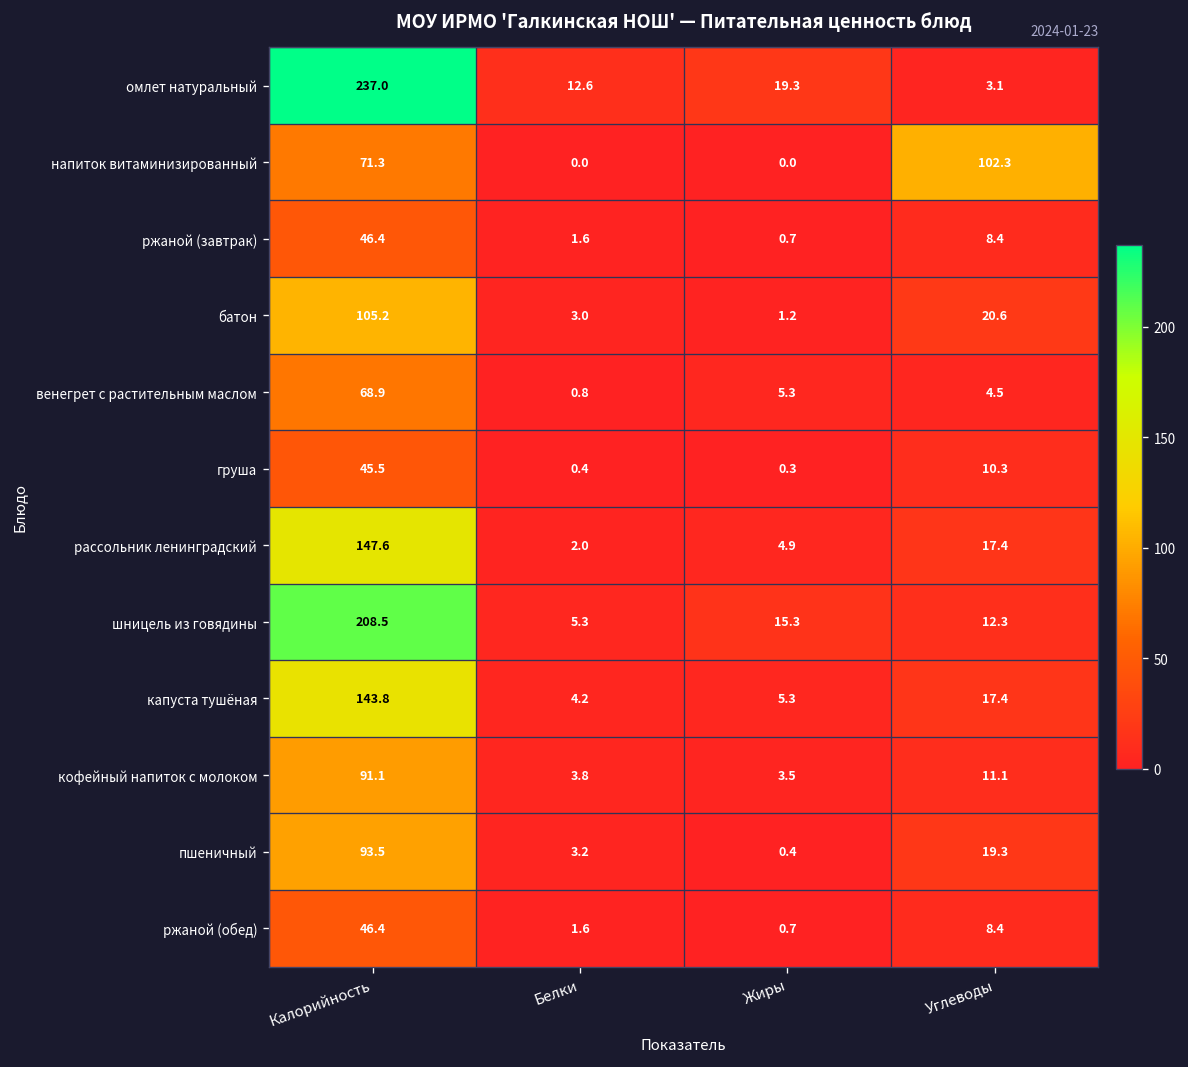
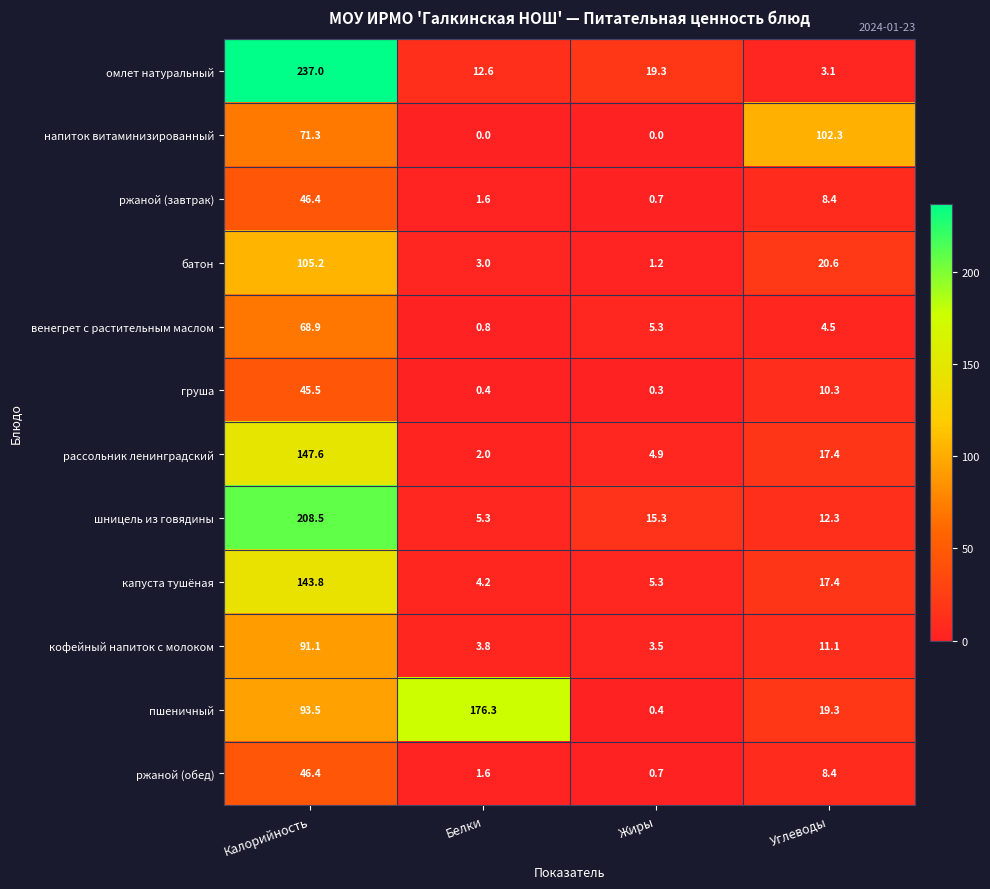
пшеничный, Белки: 3.2 -> 176.3
